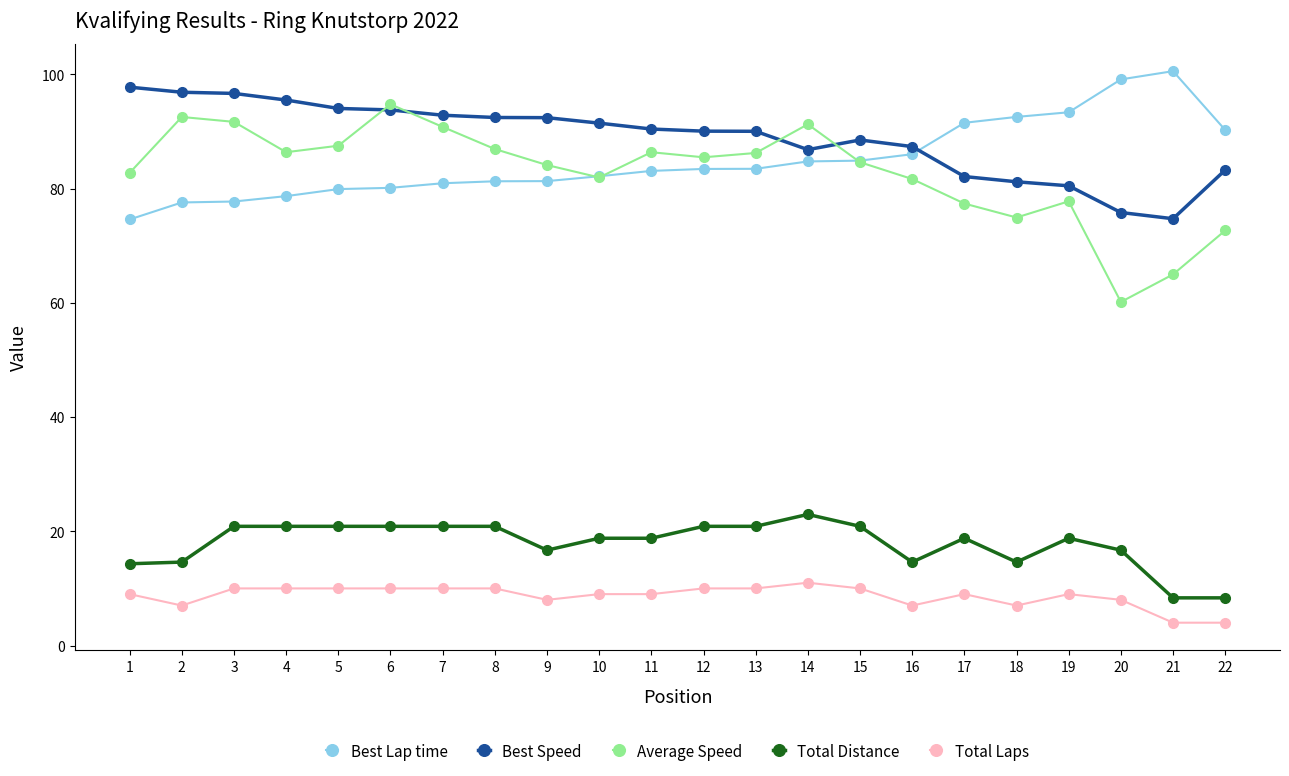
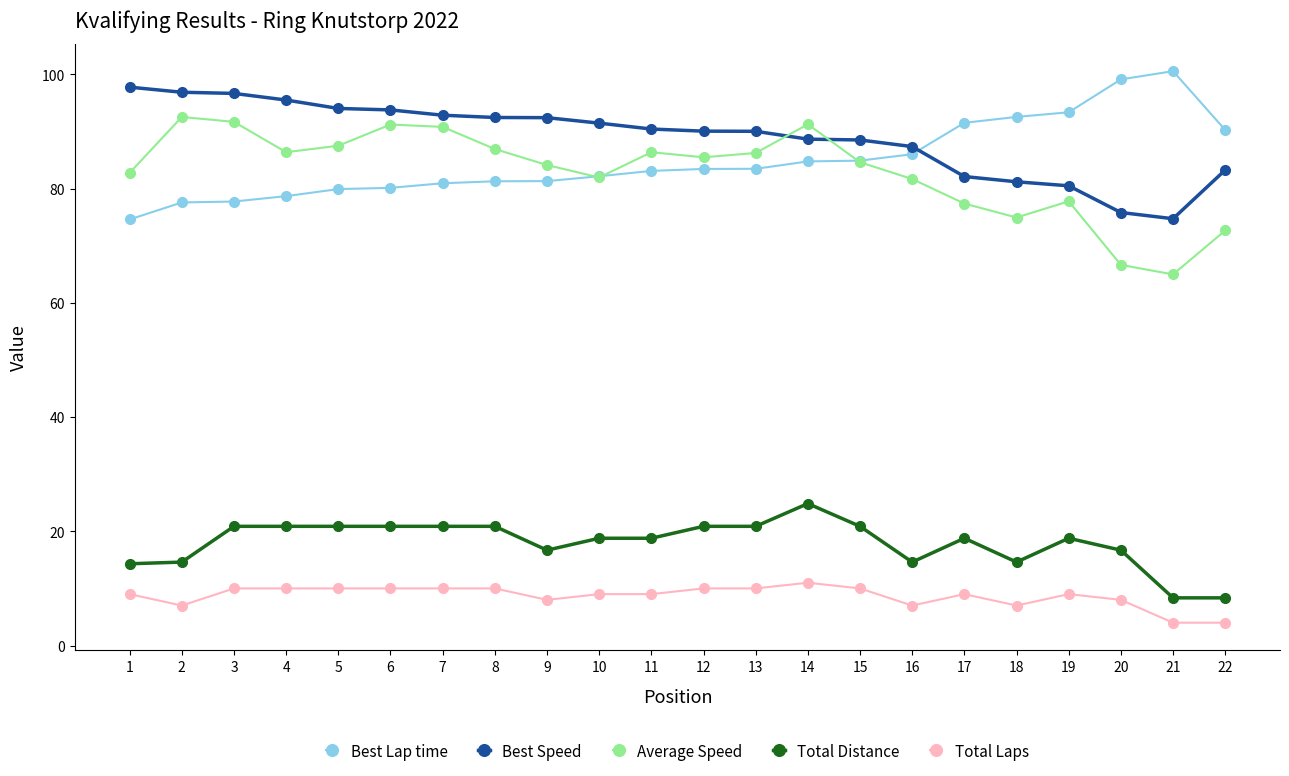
Average Speed, 6: 95 -> 91
Best Speed, 14: 87 -> 89
Total Distance, 14: 23 -> 25
Average Speed, 20: 60 -> 67
